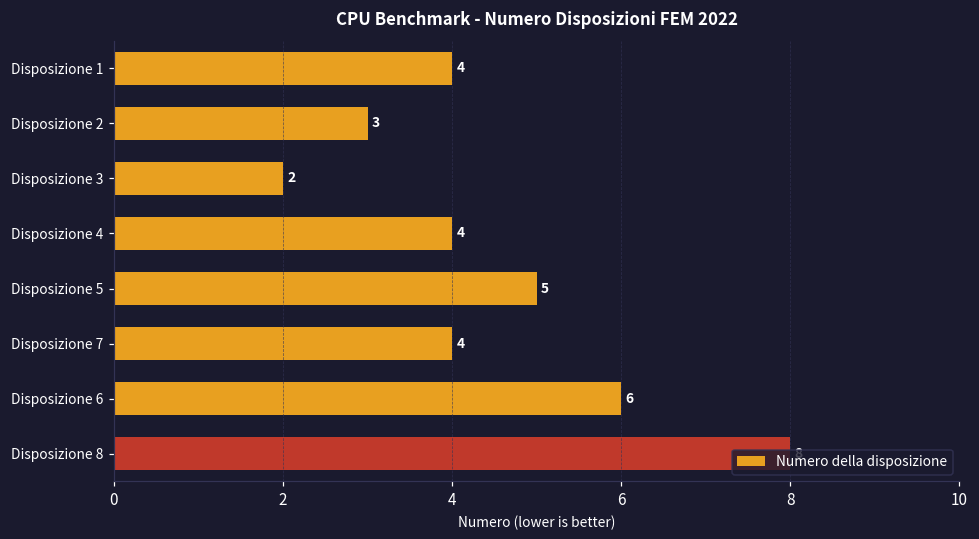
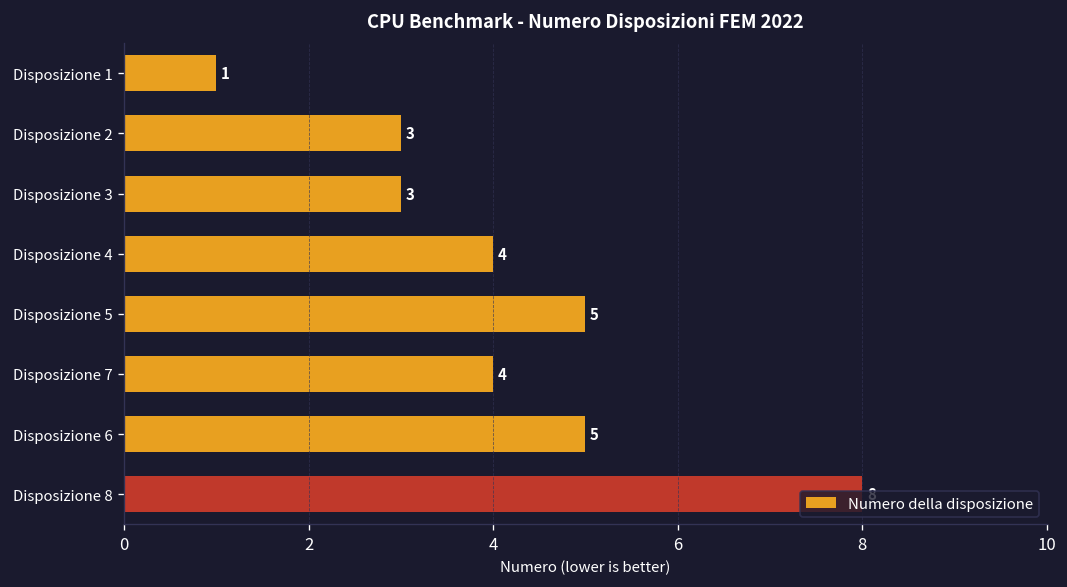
Disposizione 1: 4 -> 1
Disposizione 3: 2 -> 3
Disposizione 6: 6 -> 5
